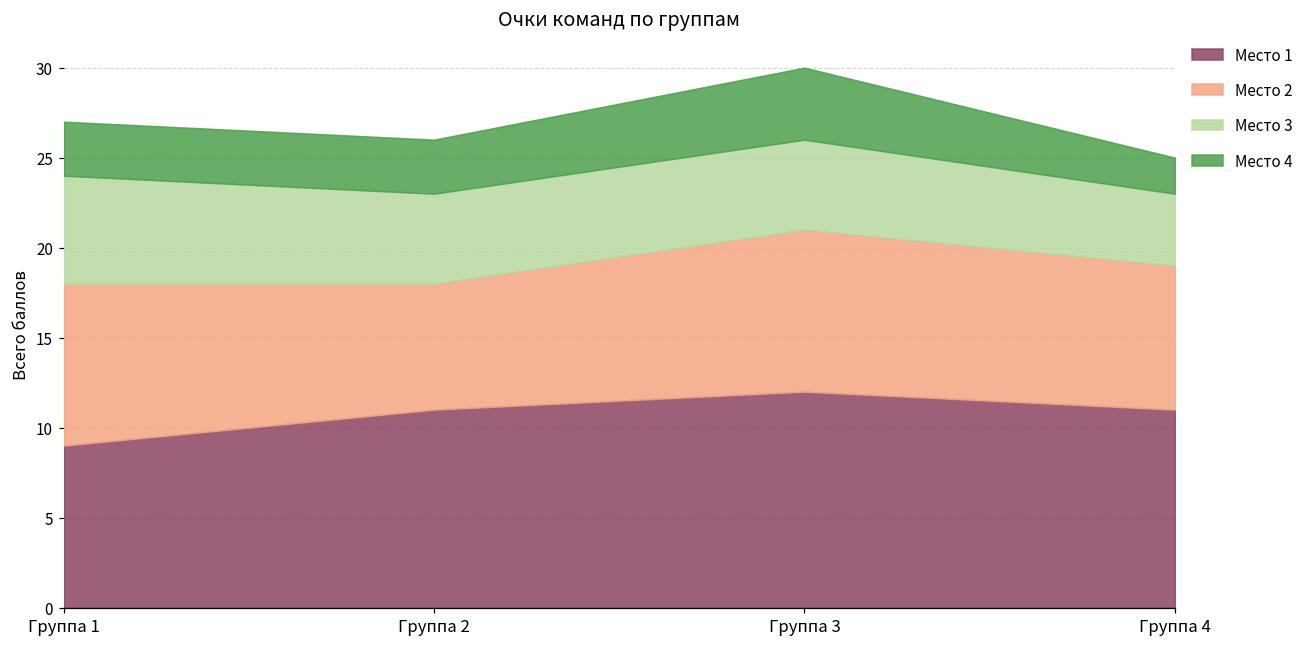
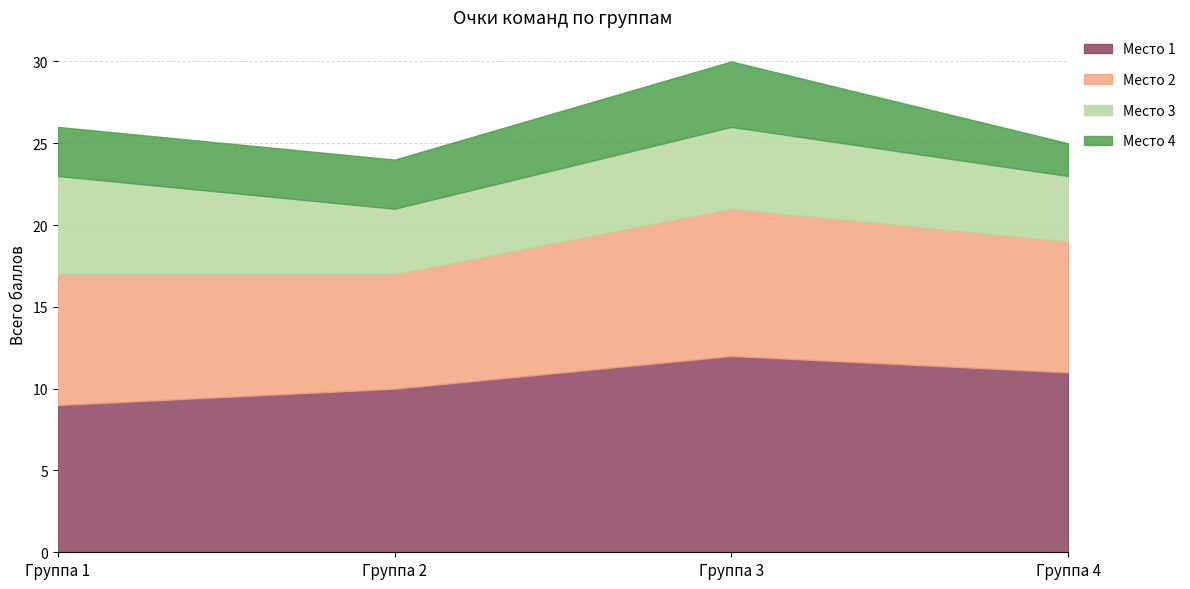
Место 2, Группа 1: 9 -> 8
Место 1, Группа 2: 11 -> 10
Место 3, Группа 2: 5 -> 4
